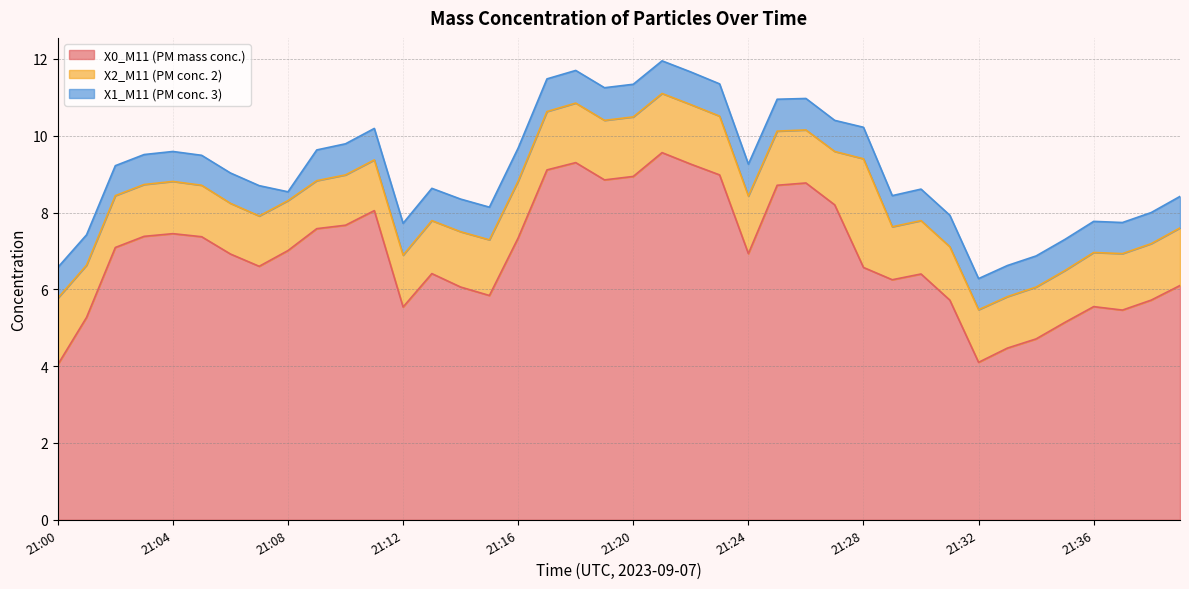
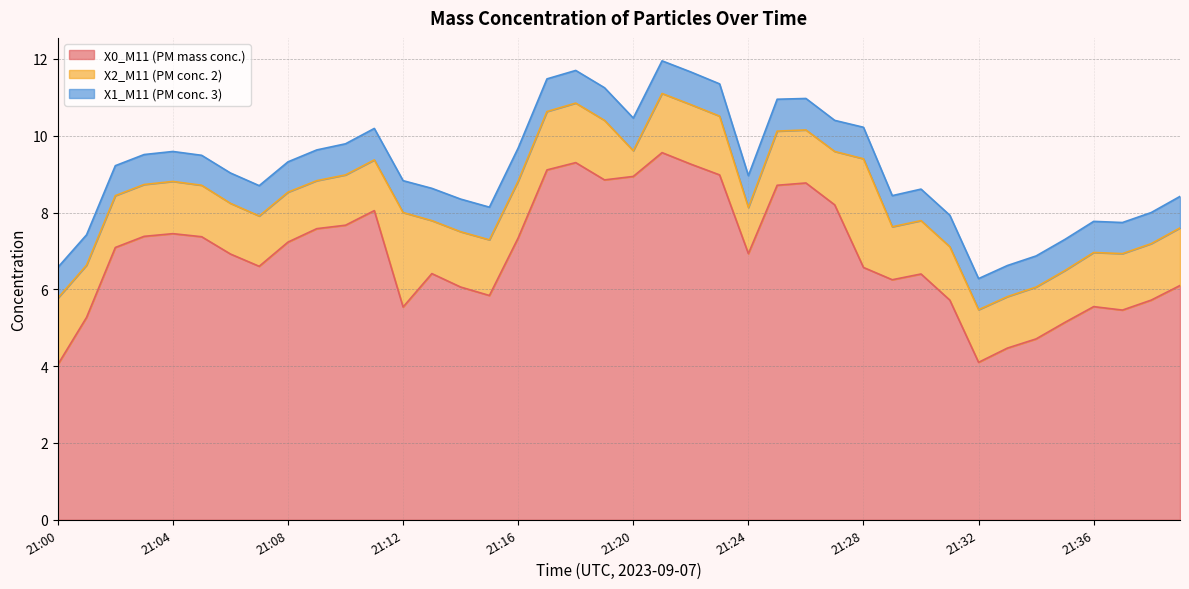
X0_M11 (PM mass conc.), 21:08: 7.0 -> 7.2
X1_M11 (PM conc. 3), 21:08: 0.2 -> 0.8
X2_M11 (PM conc. 2), 21:12: 1.4 -> 2.5
X2_M11 (PM conc. 2), 21:20: 1.6 -> 0.7
X2_M11 (PM conc. 2), 21:24: 1.5 -> 1.2
